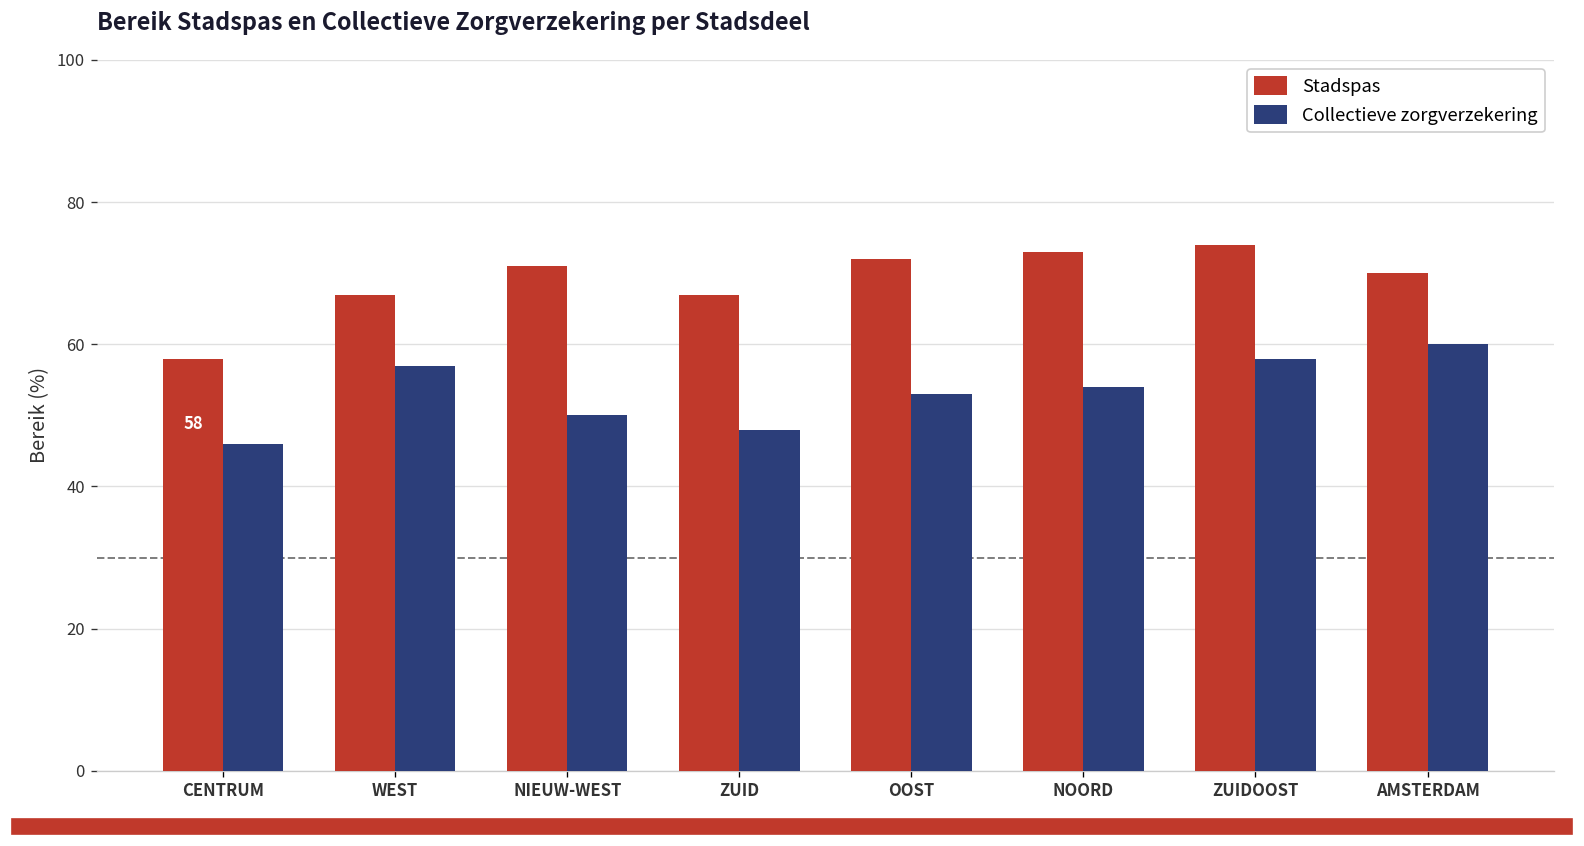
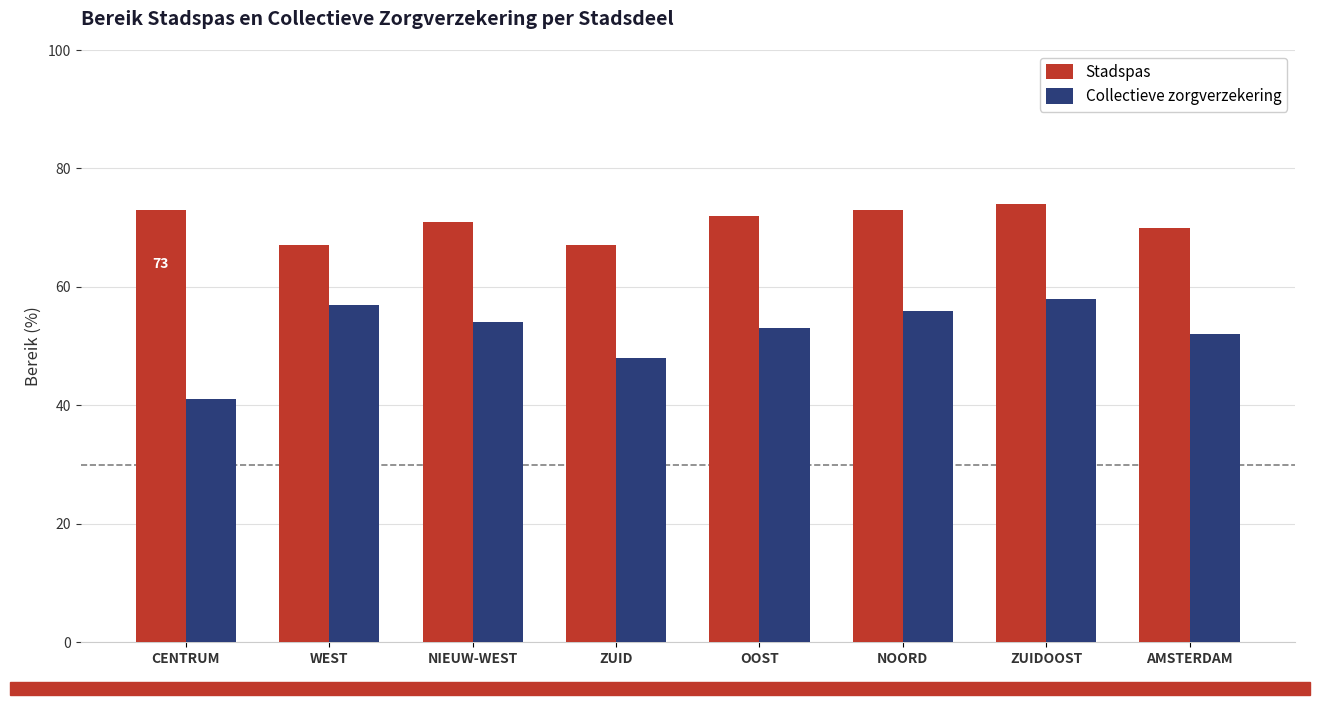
Stadspas, CENTRUM: 58 -> 73
Collectieve zorgverzekering, CENTRUM: 46 -> 41
Collectieve zorgverzekering, NIEUW-WEST: 50 -> 54
Collectieve zorgverzekering, NOORD: 54 -> 56
Collectieve zorgverzekering, AMSTERDAM: 60 -> 52
